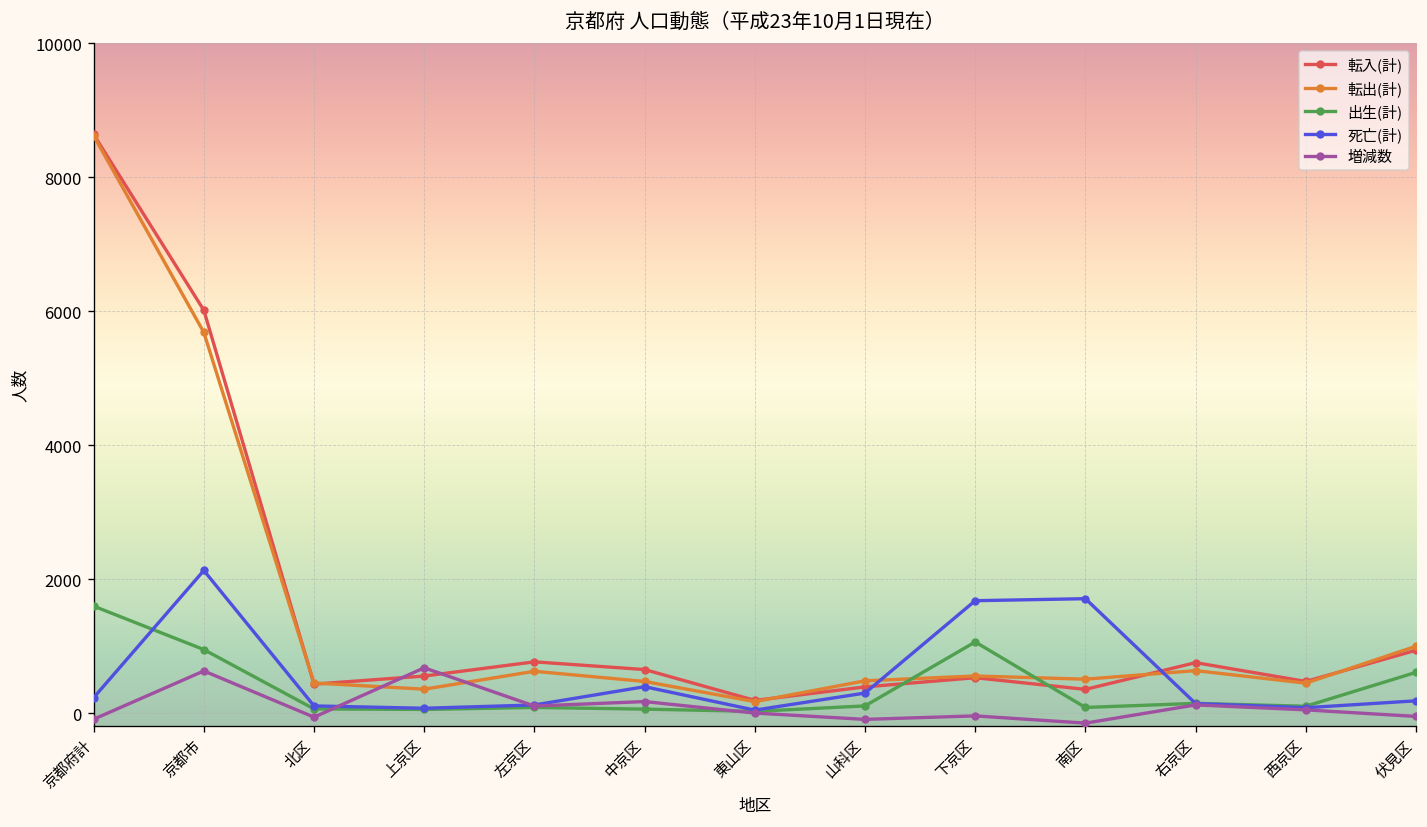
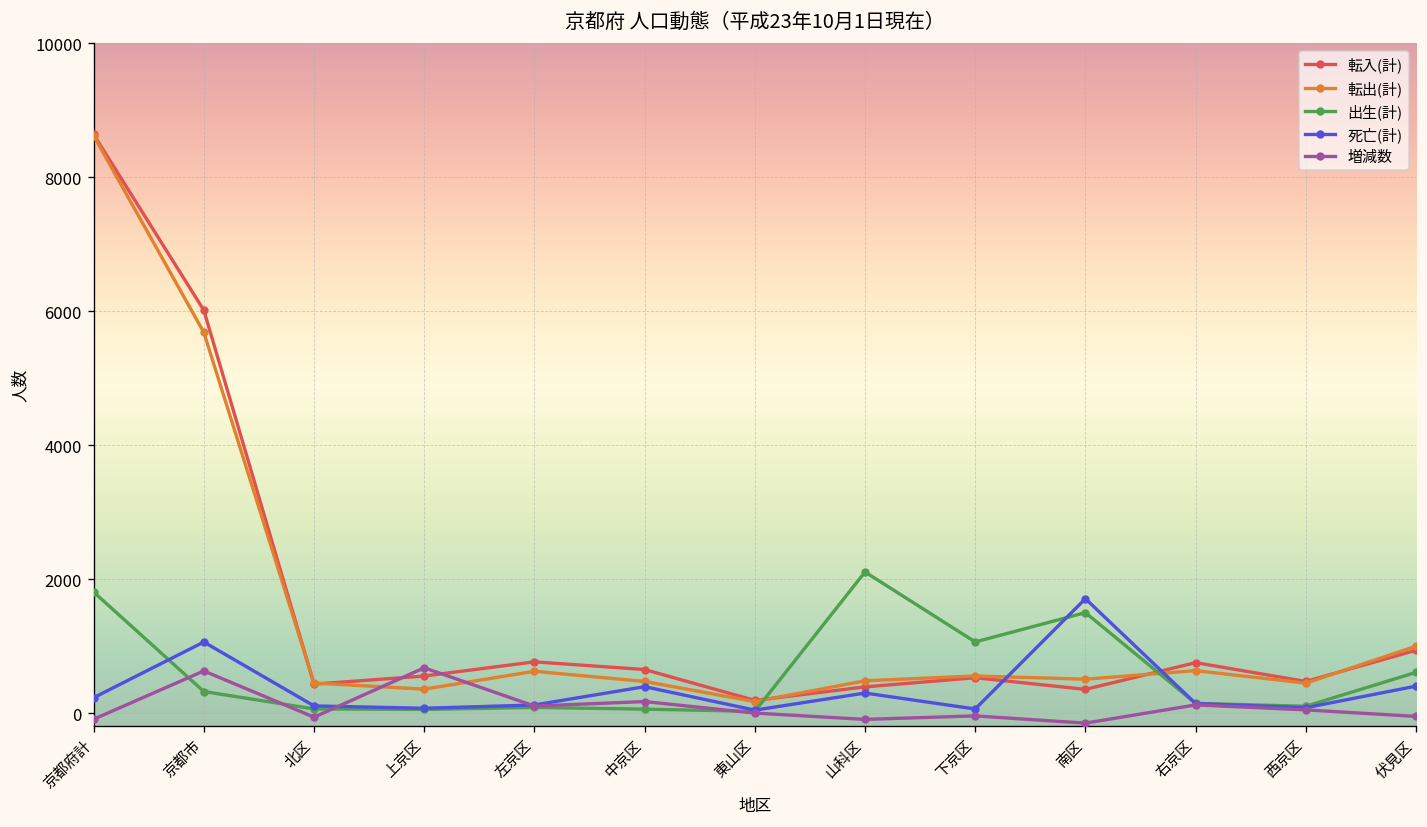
出生(計), 京都府計: 1600 -> 1800
出生(計), 京都市: 900 -> 300
死亡(計), 京都市: 2100 -> 1100
出生(計), 山科区: 100 -> 2100
死亡(計), 下京区: 1700 -> 100
出生(計), 南区: 100 -> 1500
死亡(計), 伏見区: 200 -> 400
